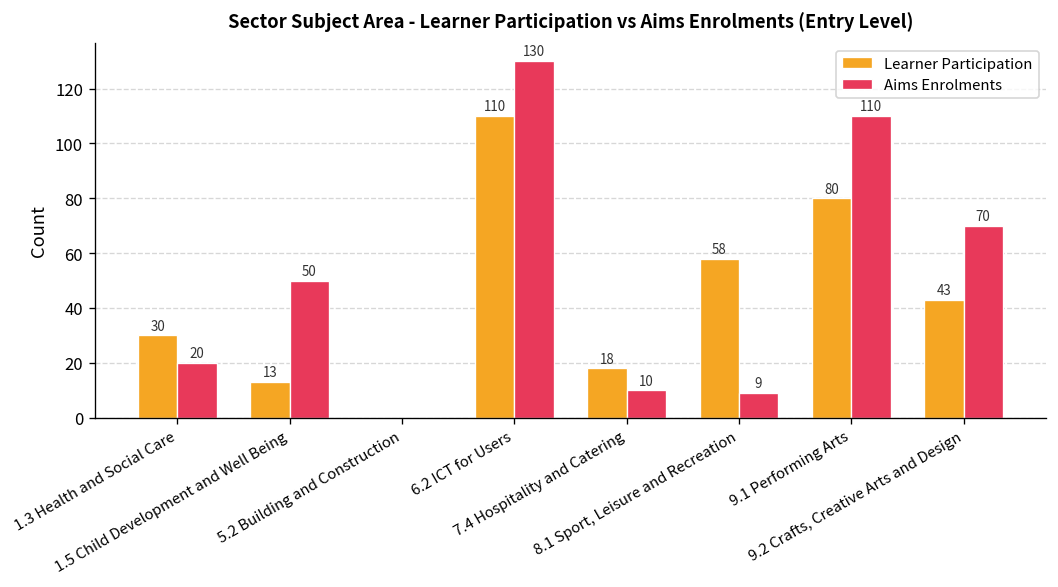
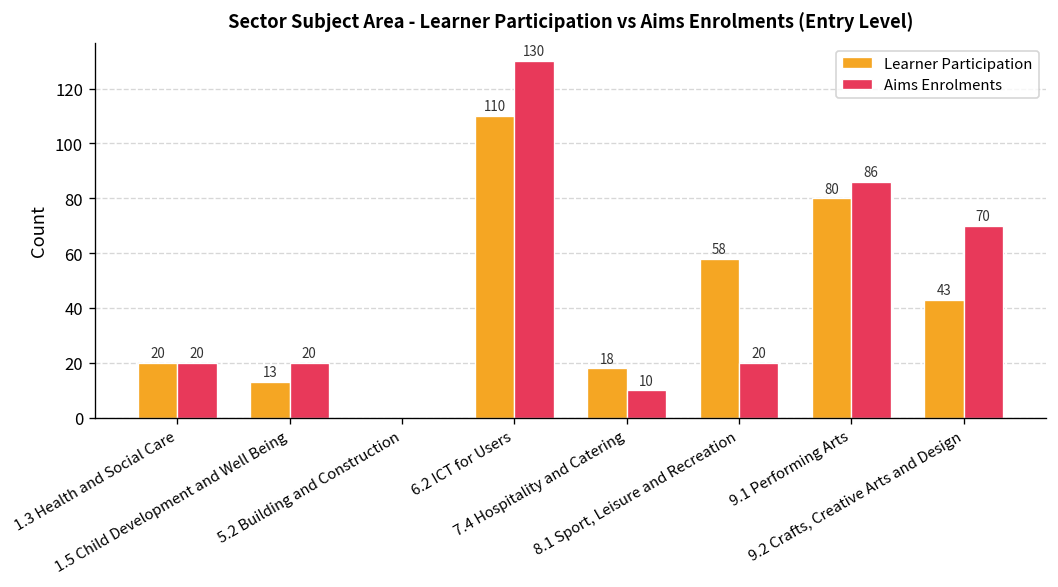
Learner Participation, 1.3 Health and Social Care: 30 -> 20
Aims Enrolments, 1.5 Child Development and Well Being: 50 -> 20
Aims Enrolments, 8.1 Sport, Leisure and Recreation: 9 -> 20
Aims Enrolments, 9.1 Performing Arts: 110 -> 86
